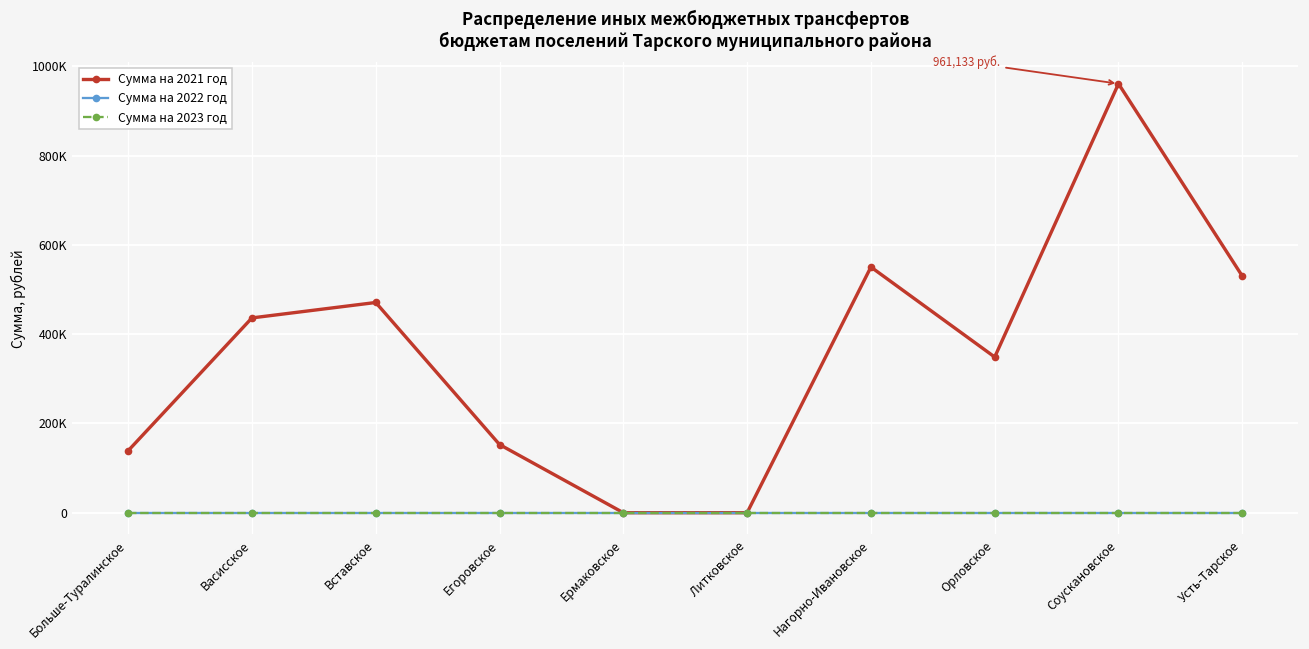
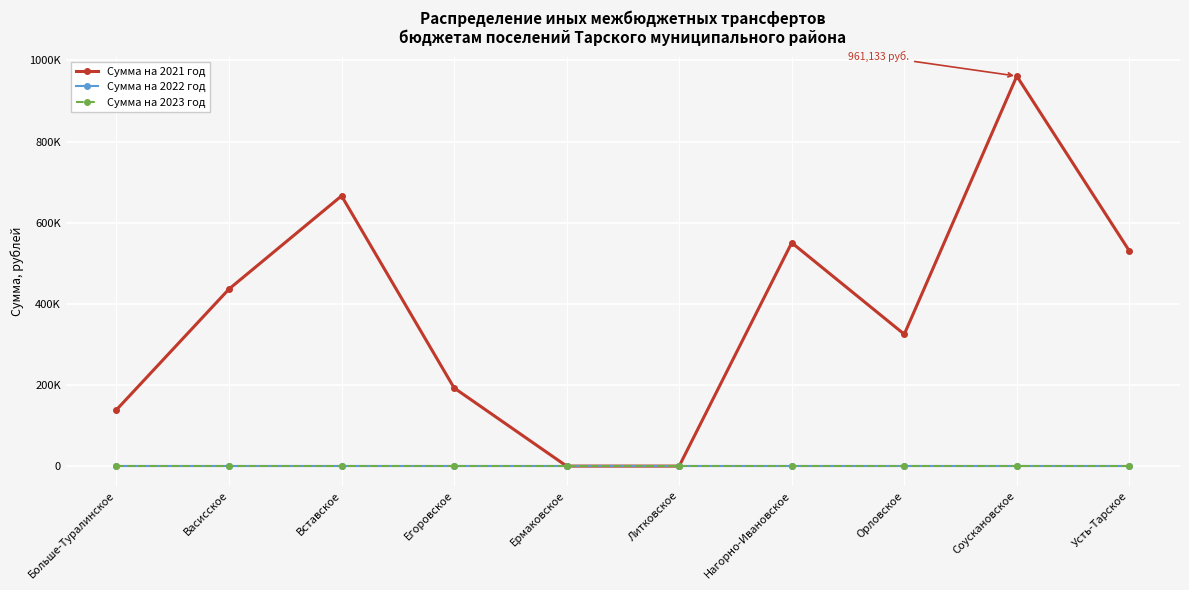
Сумма на 2021 год, Вставское: 470000 -> 670000
Сумма на 2021 год, Егоровское: 150000 -> 190000
Сумма на 2021 год, Орловское: 350000 -> 320000
